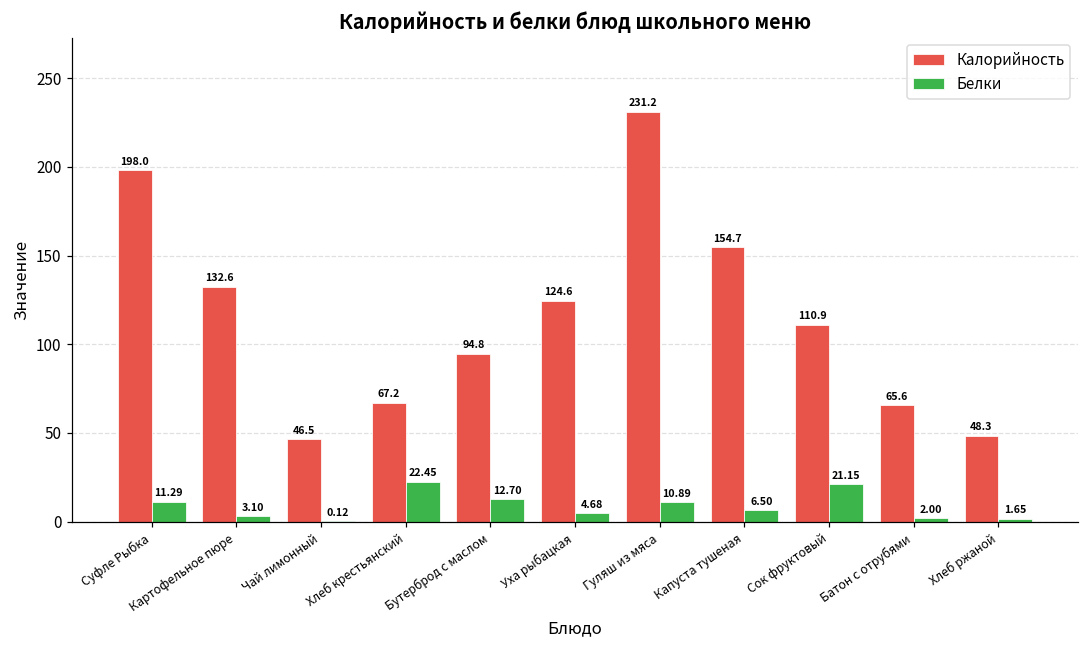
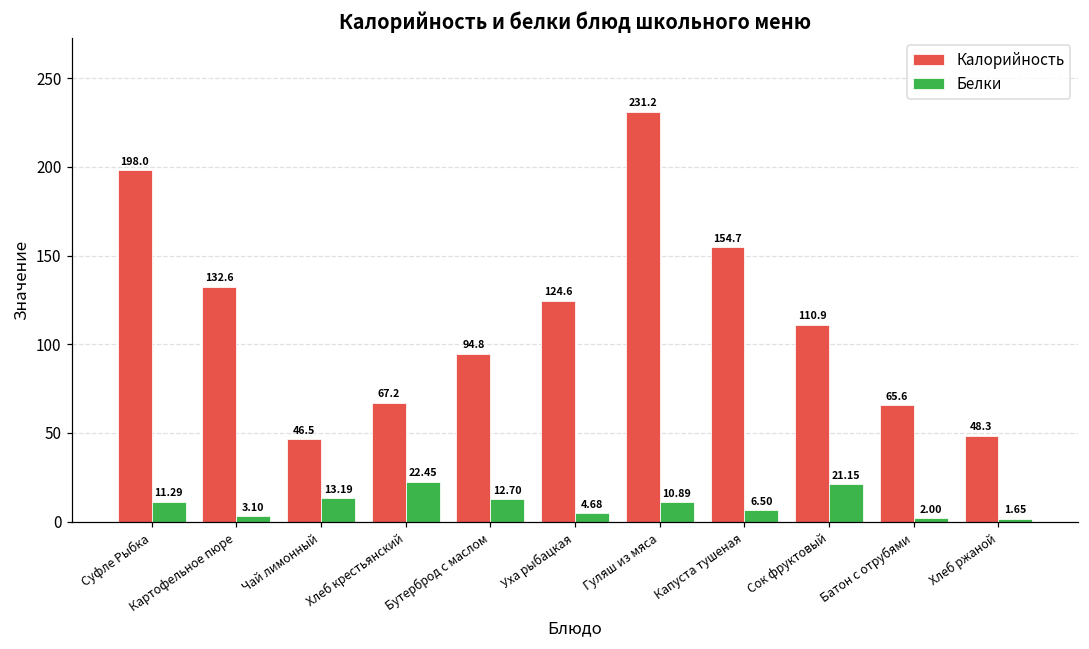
Белки, Чай лимонный: 0.12 -> 13.19
